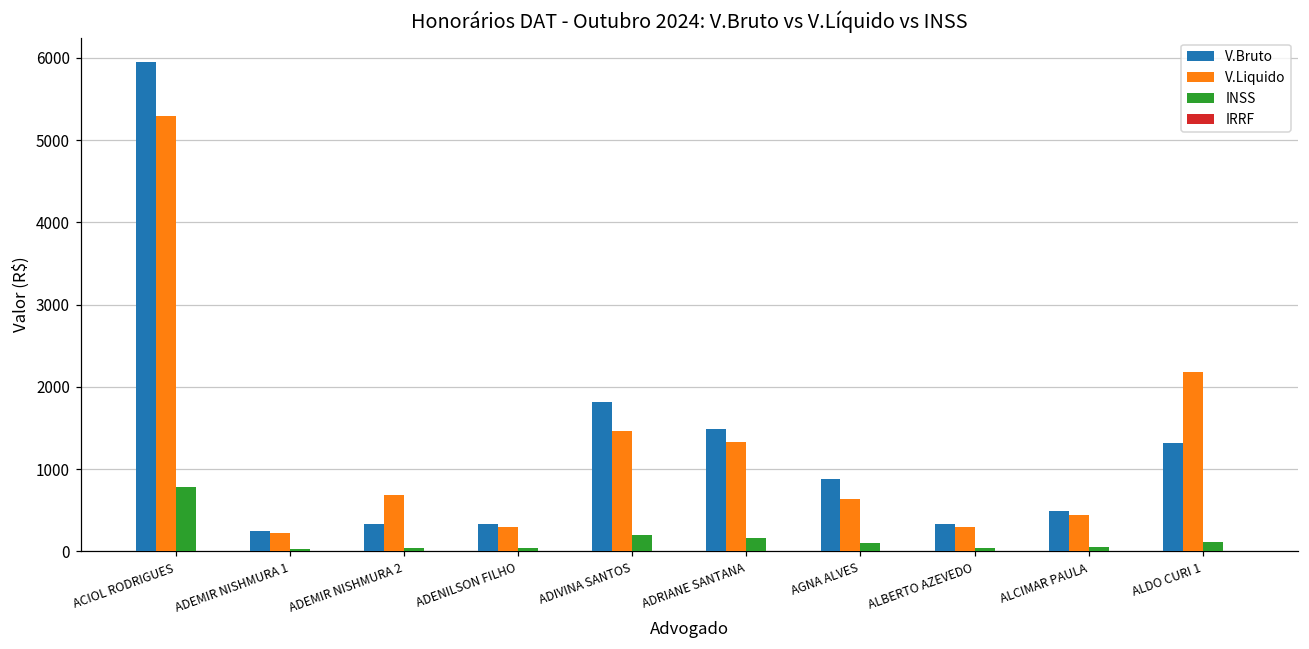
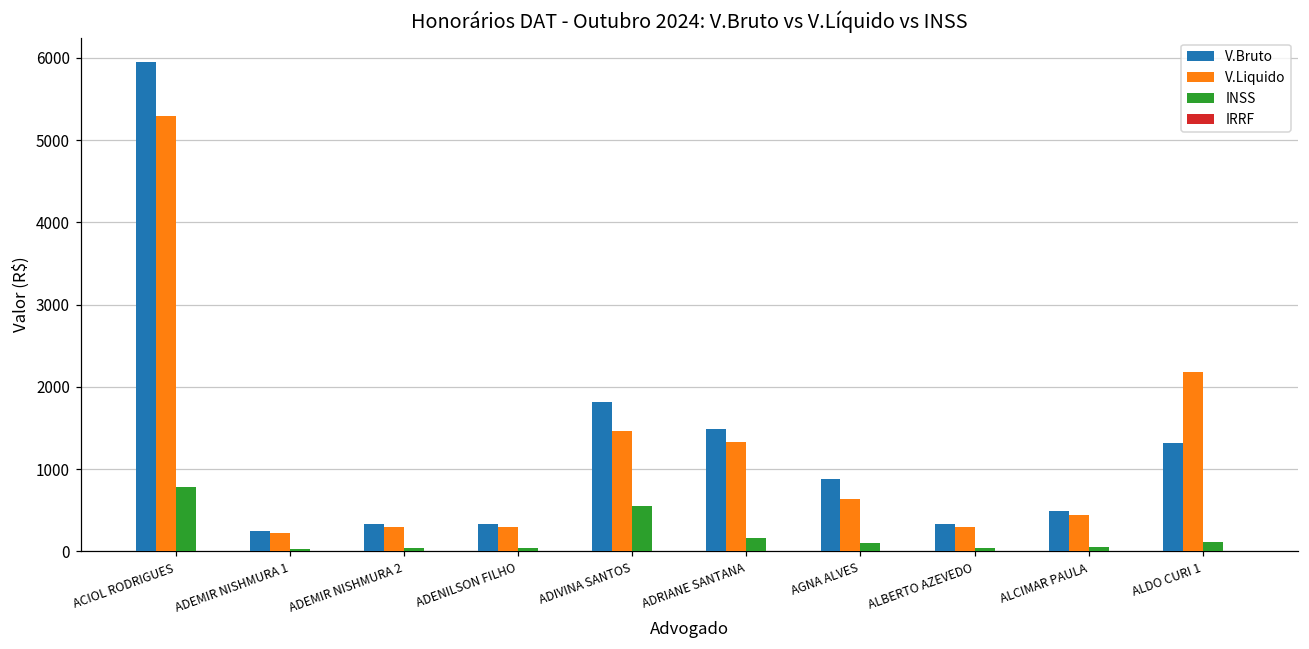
V.Liquido, ADEMIR NISHMURA 2: 700 -> 300
INSS, ADIVINA SANTOS: 200 -> 600
